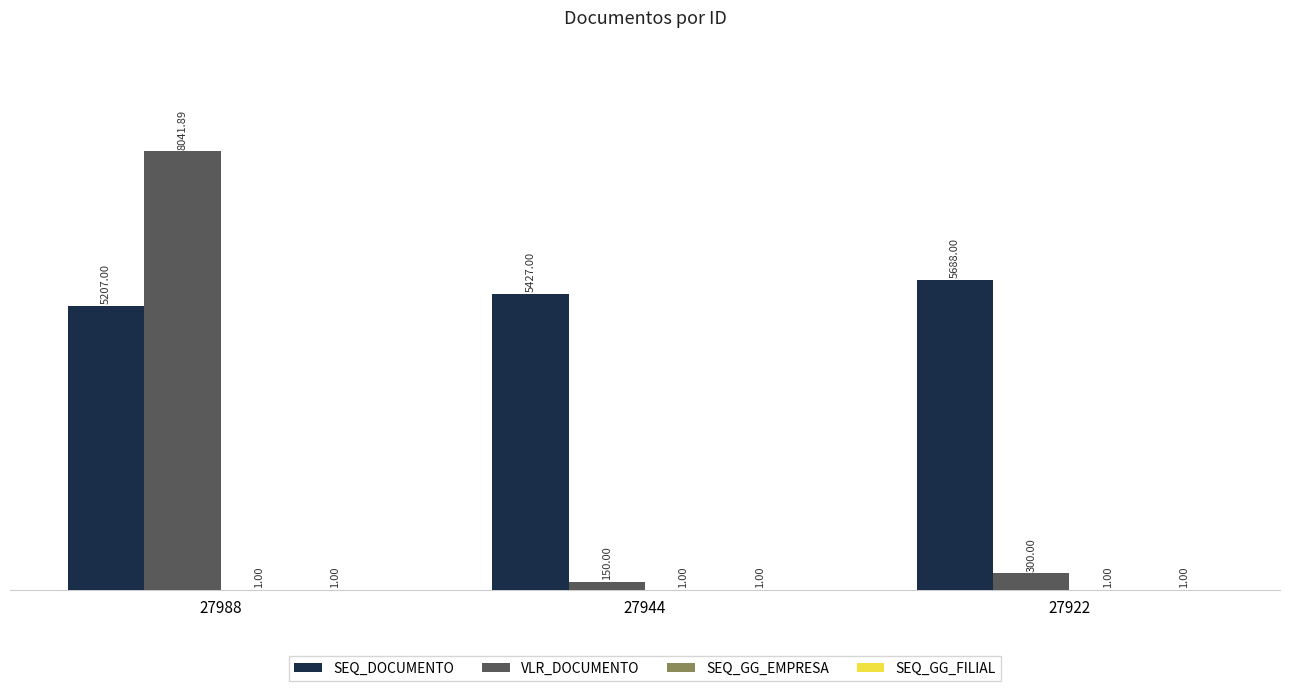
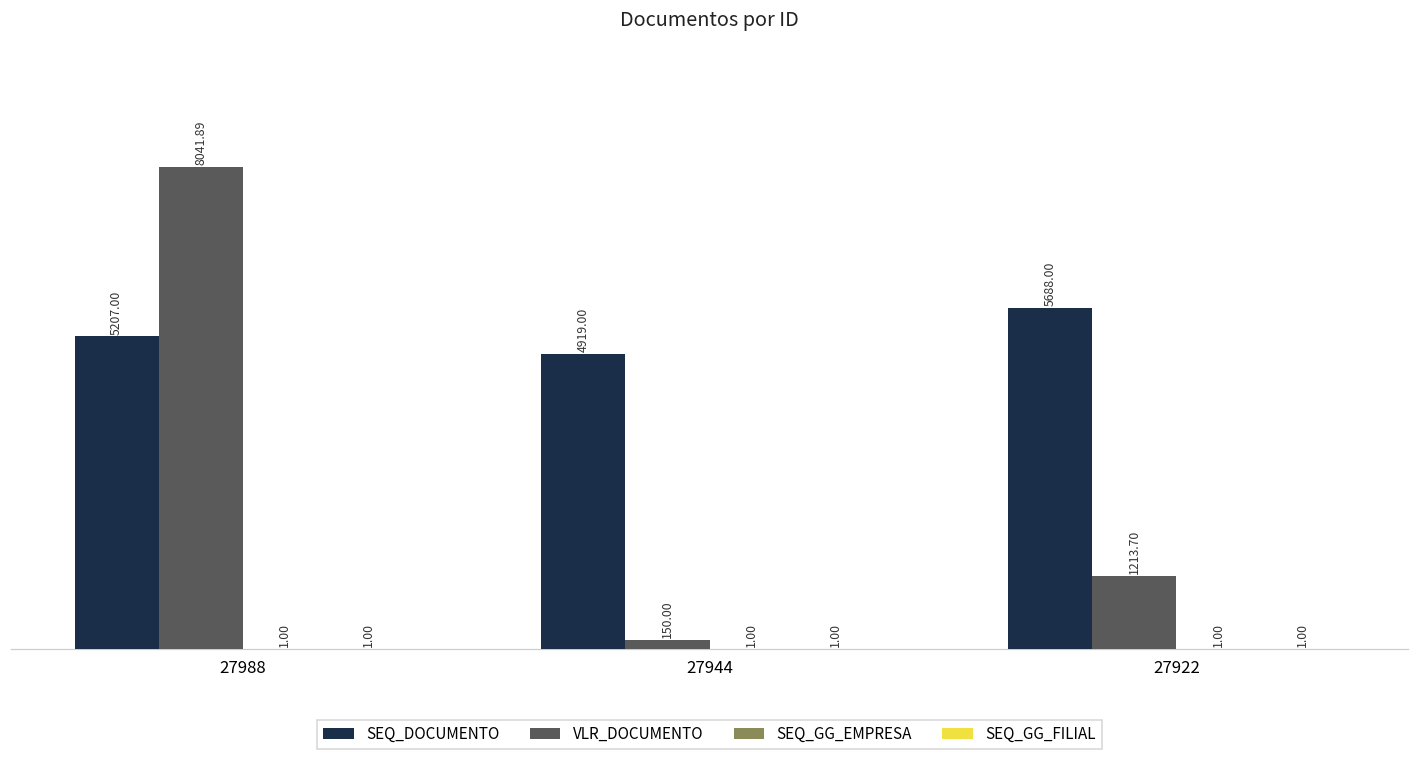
SEQ_DOCUMENTO, 27944: 5427.00 -> 4919.00
VLR_DOCUMENTO, 27922: 300.00 -> 1213.70
